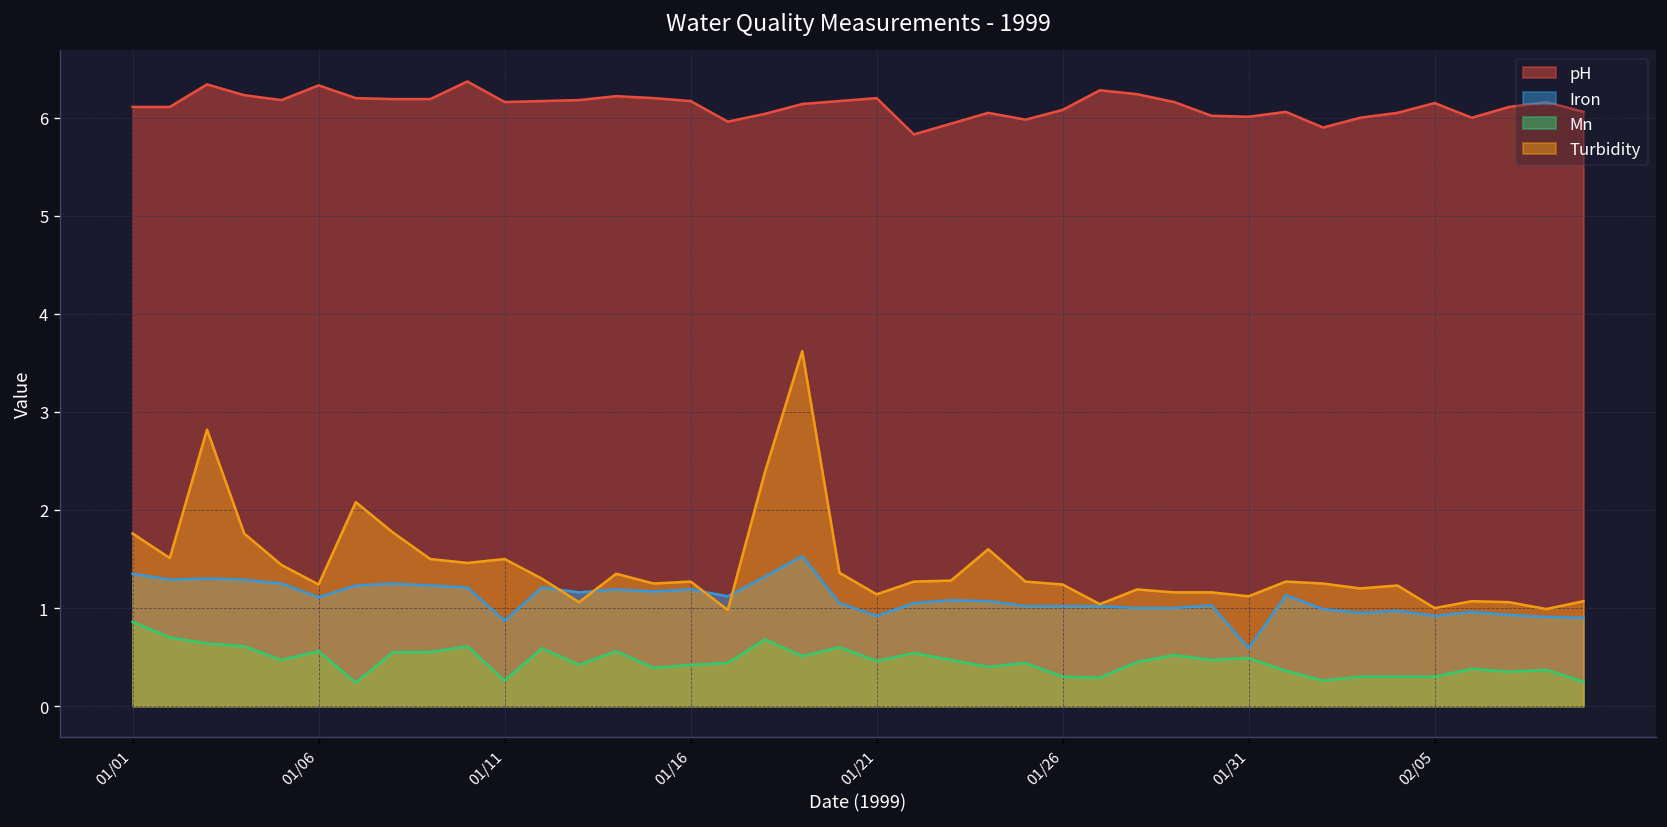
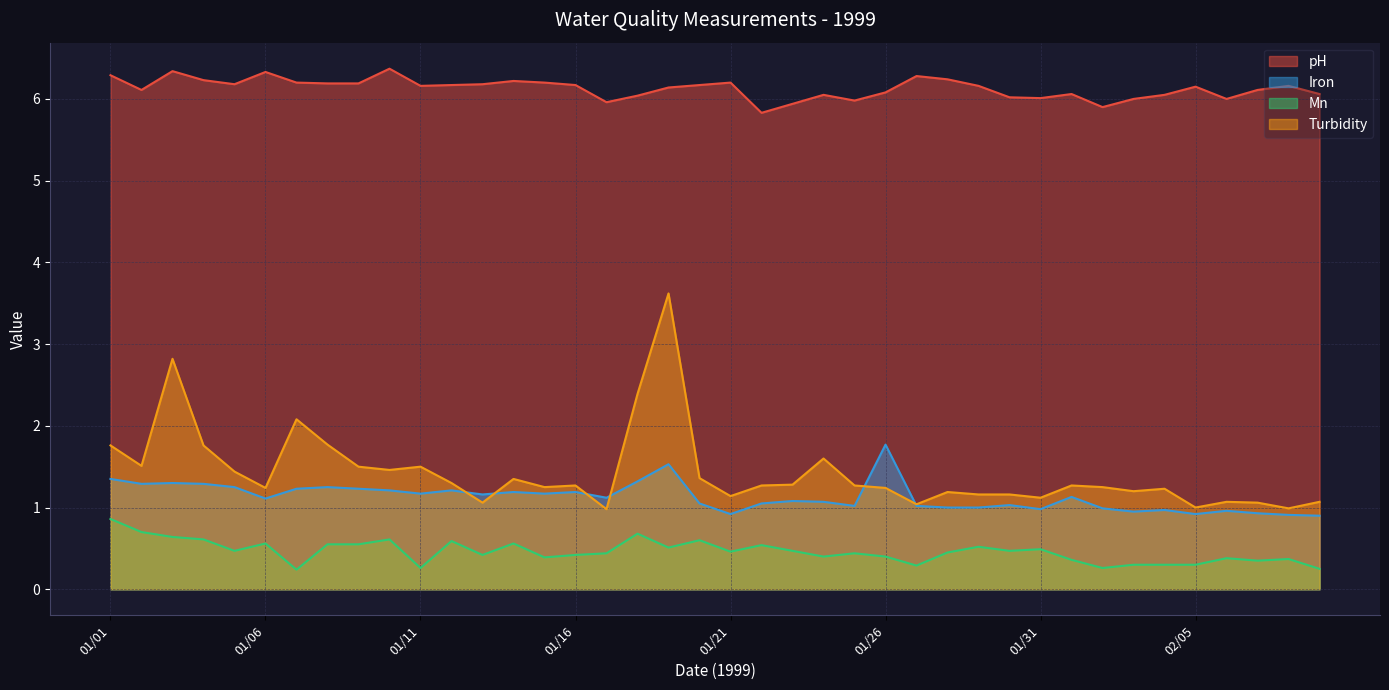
pH, 01/01: 6.1 -> 6.3
Iron, 01/11: 0.9 -> 1.2
Iron, 01/26: 1.0 -> 1.8
Mn, 01/26: 0.3 -> 0.4
Iron, 01/31: 0.6 -> 1.0
